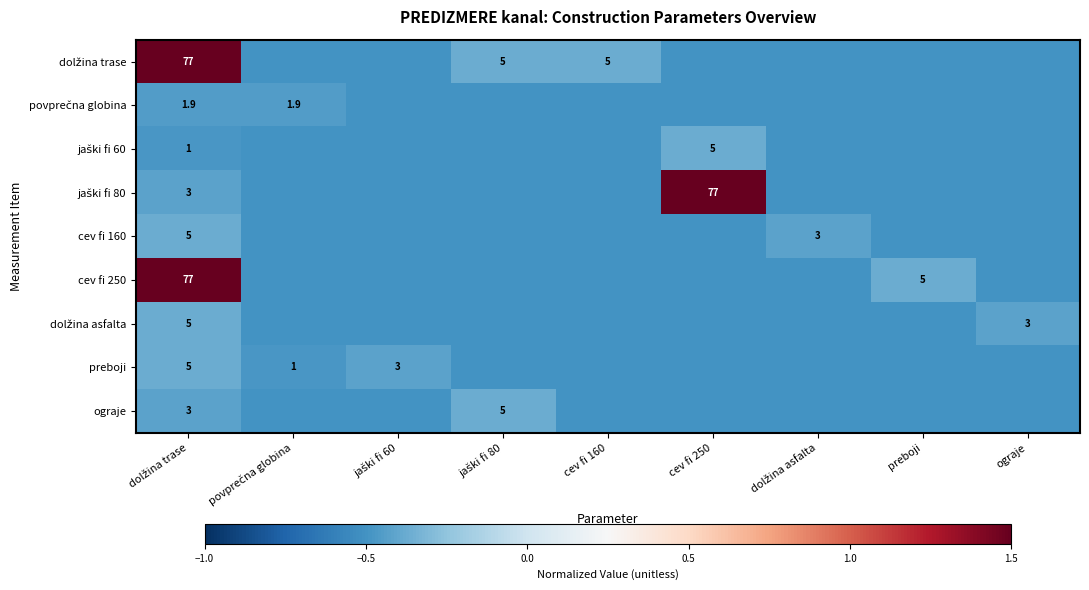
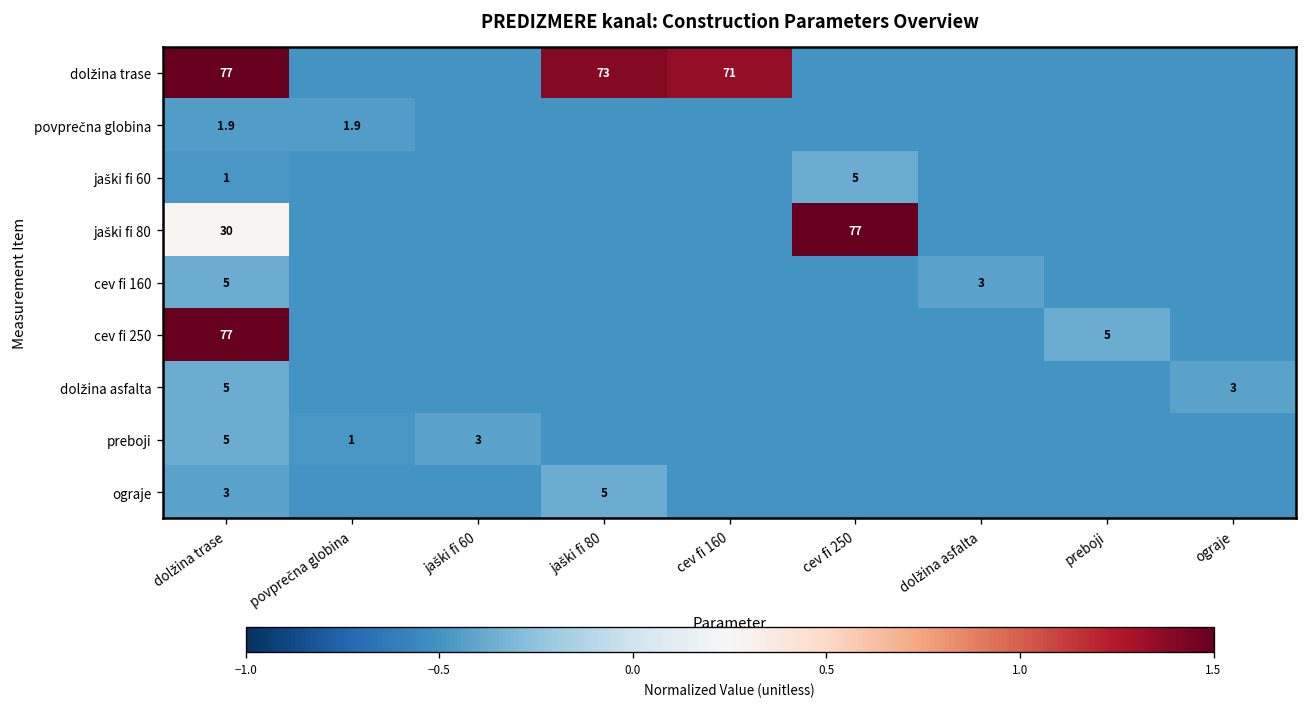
dolžina trase, jaški fi 80: 5 -> 73
dolžina trase, cev fi 160: 5 -> 71
jaški fi 80, dolžina trase: 3 -> 30
